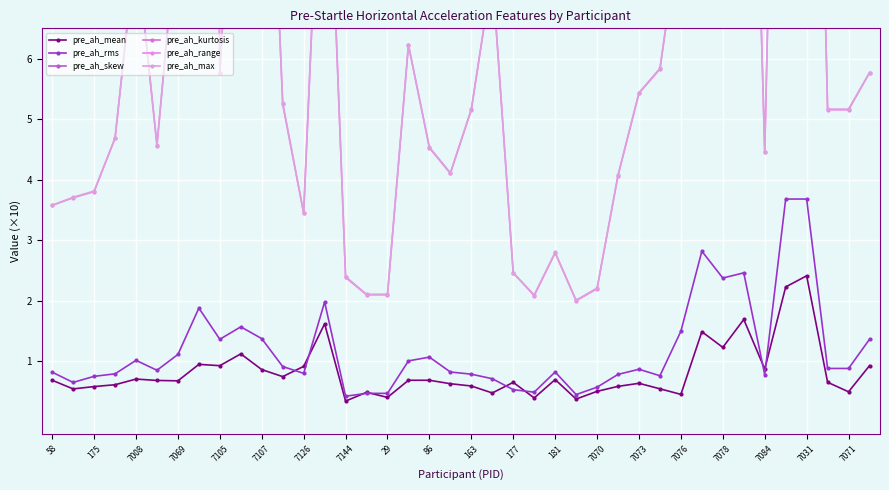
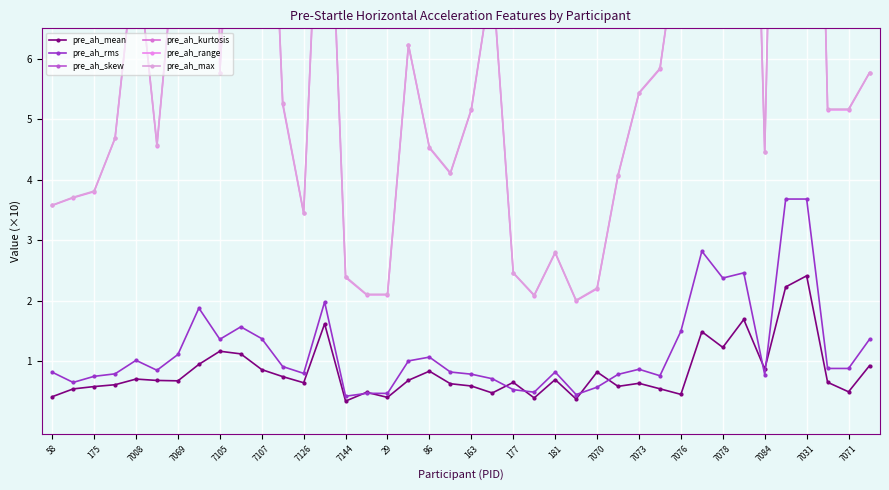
pre_ah_mean, 58: 0.7 -> 0.4
pre_ah_mean, 7105: 0.9 -> 1.2
pre_ah_mean, 7126: 0.9 -> 0.6
pre_ah_mean, 86: 0.7 -> 0.8
pre_ah_mean, 7070: 0.5 -> 0.8
